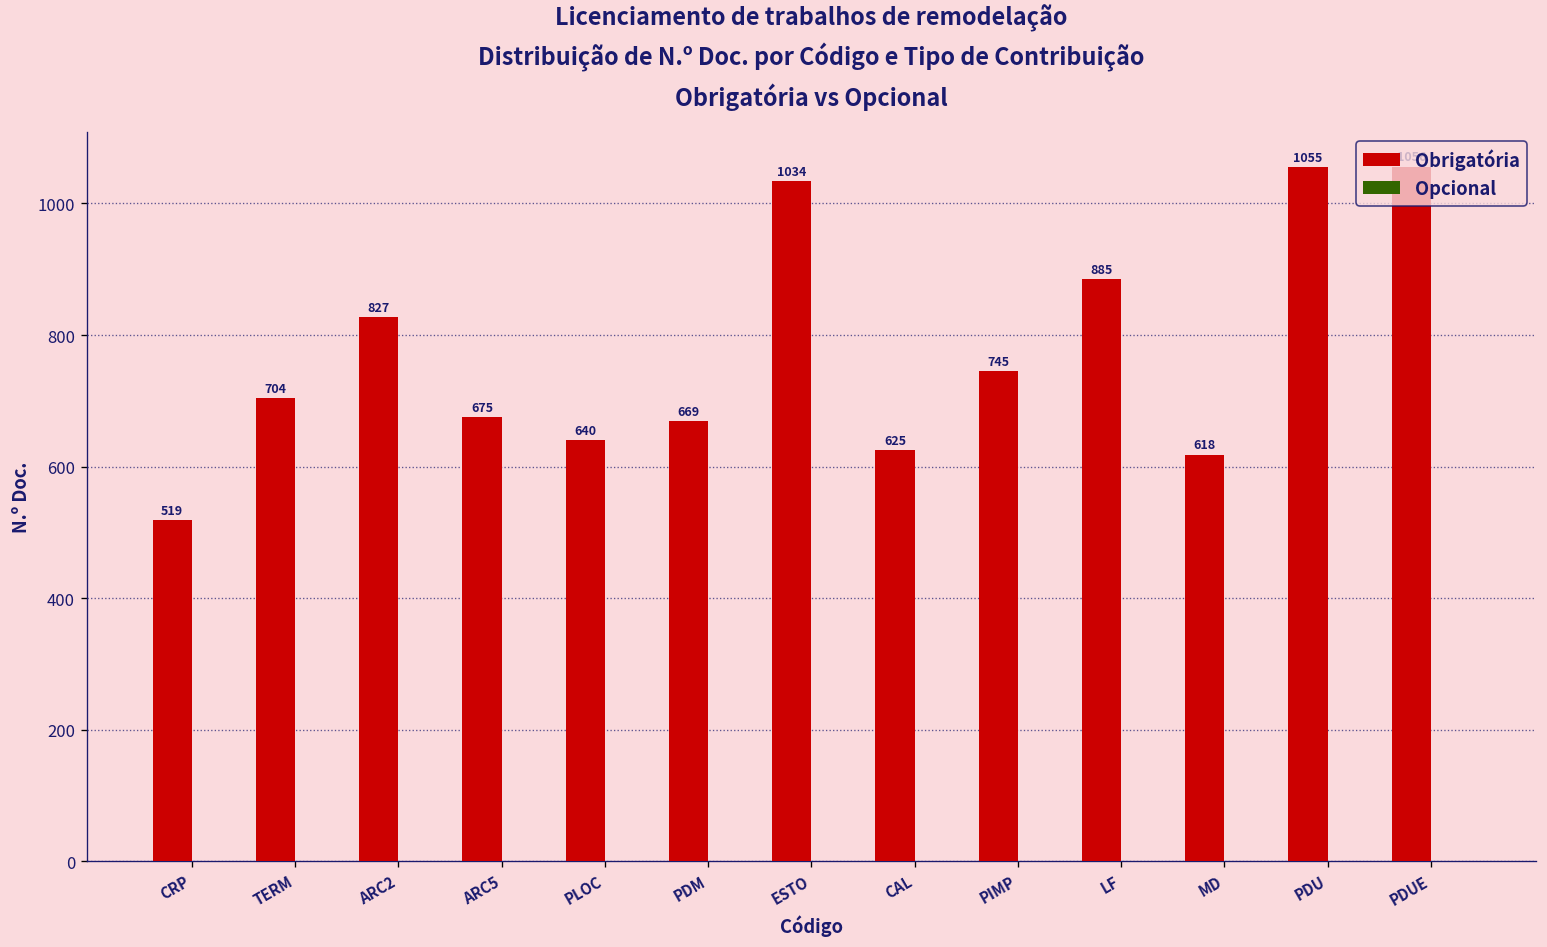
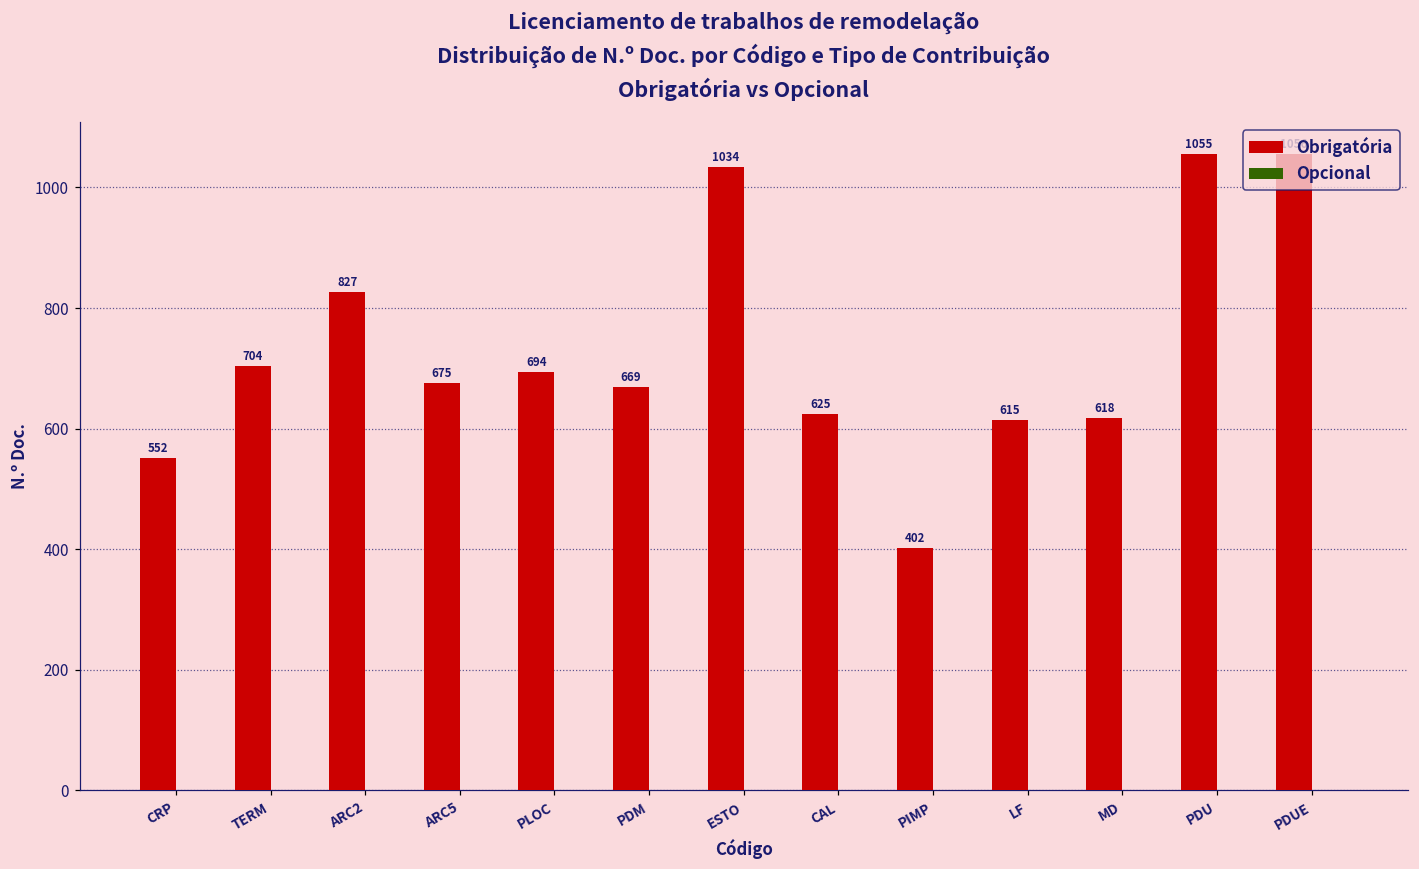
Obrigatória, CRP: 519 -> 552
Obrigatória, PLOC: 640 -> 694
Obrigatória, PIMP: 745 -> 402
Obrigatória, LF: 885 -> 615
